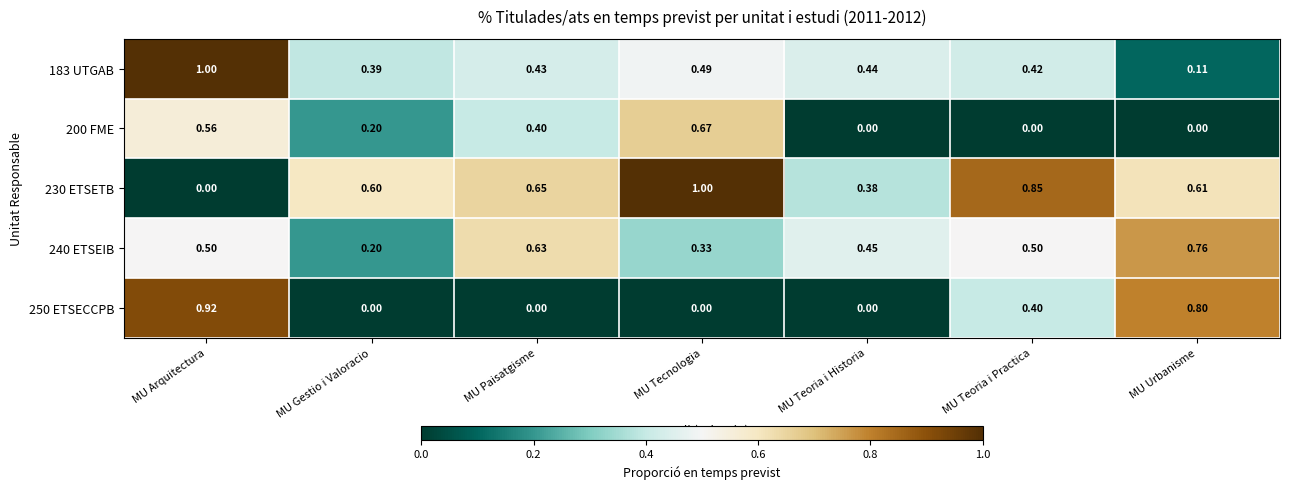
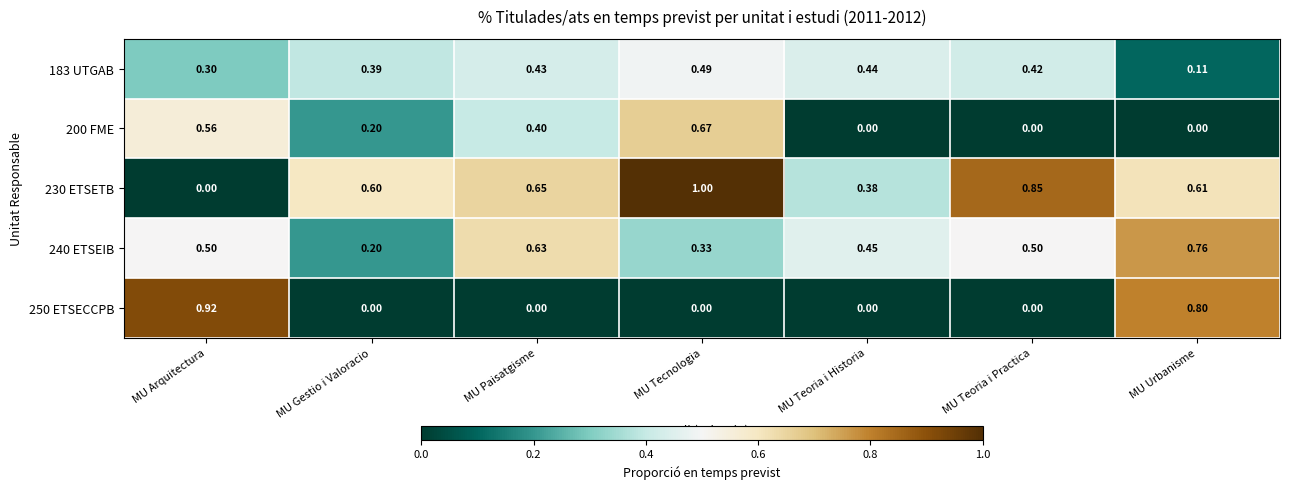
183 UTGAB, MU Arquitectura: 1.00 -> 0.30
250 ETSECCPB, MU Teoria i Practica: 0.40 -> 0.00
